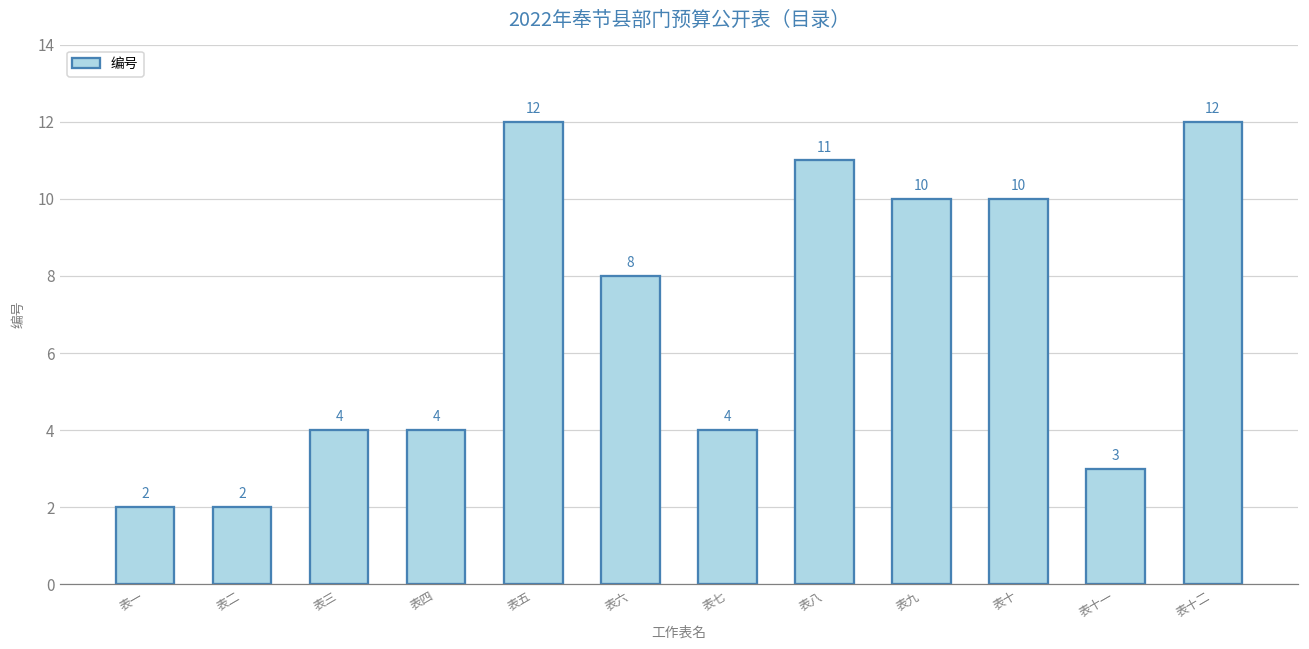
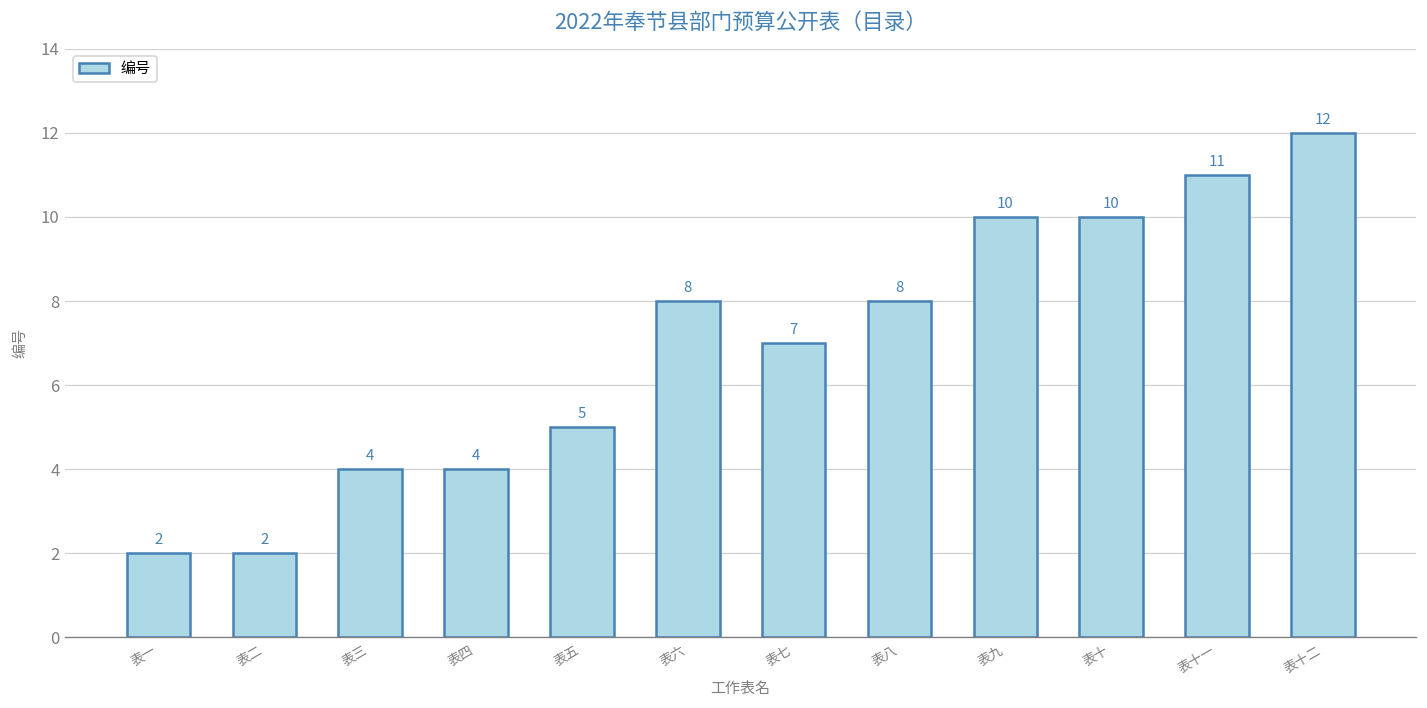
表五: 12 -> 5
表七: 4 -> 7
表八: 11 -> 8
表十一: 3 -> 11
